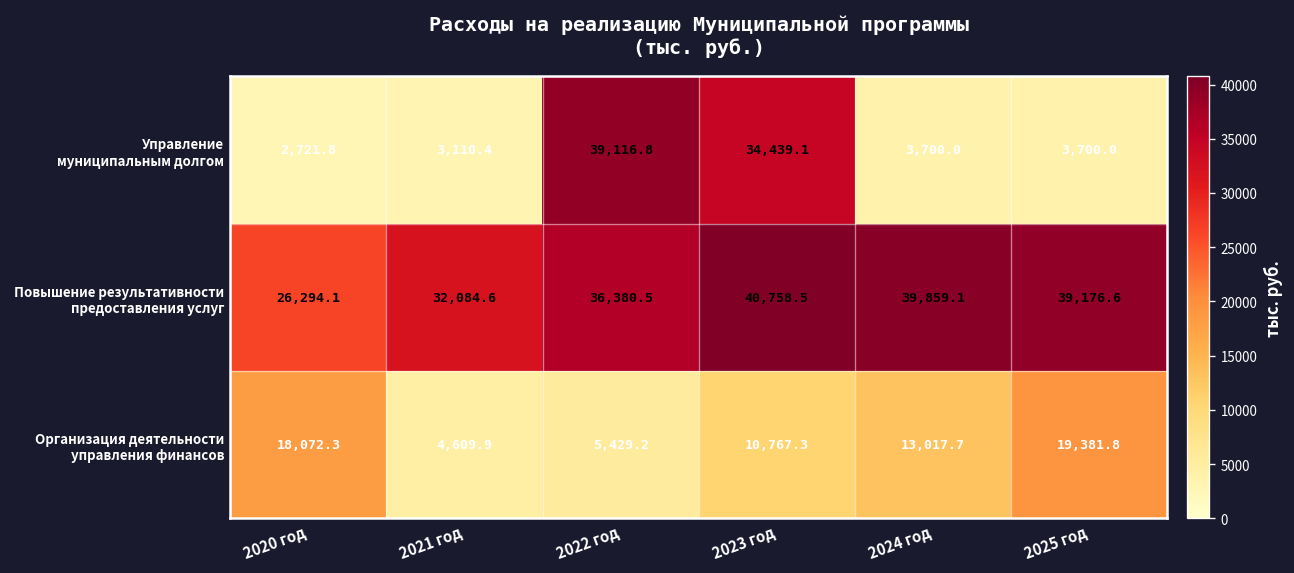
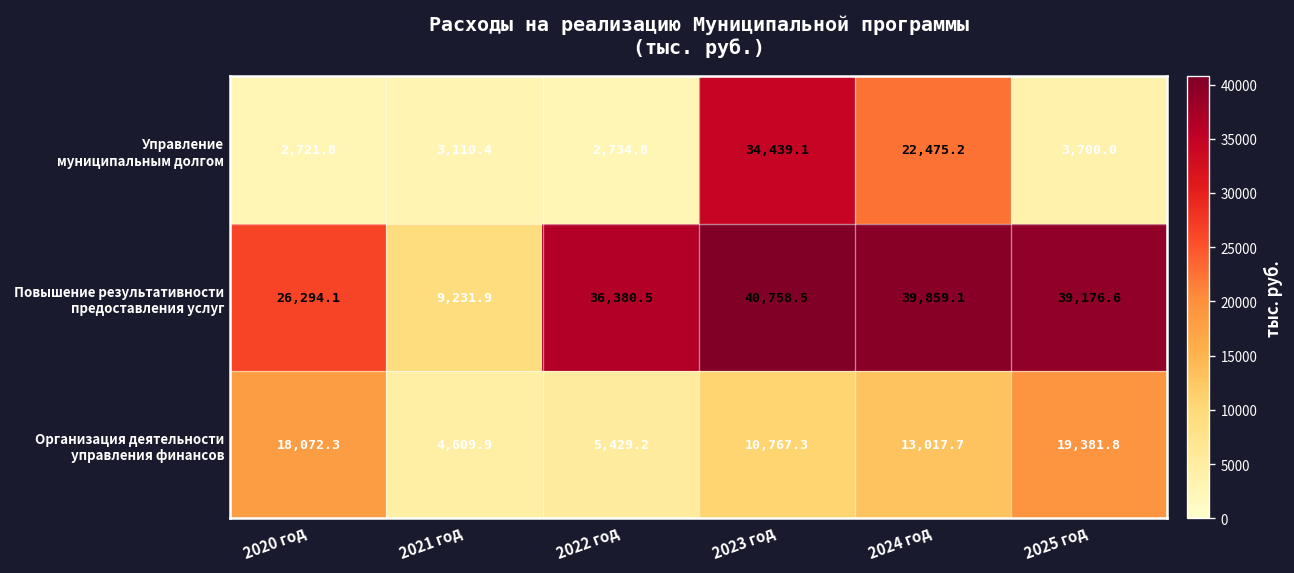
Управление муниципальным долгом, 2022 год: 39,116.8 -> 2,734.8
Управление муниципальным долгом, 2024 год: 3,700.0 -> 22,475.2
Повышение результативности предоставления услуг, 2021 год: 32,084.6 -> 9,231.9
